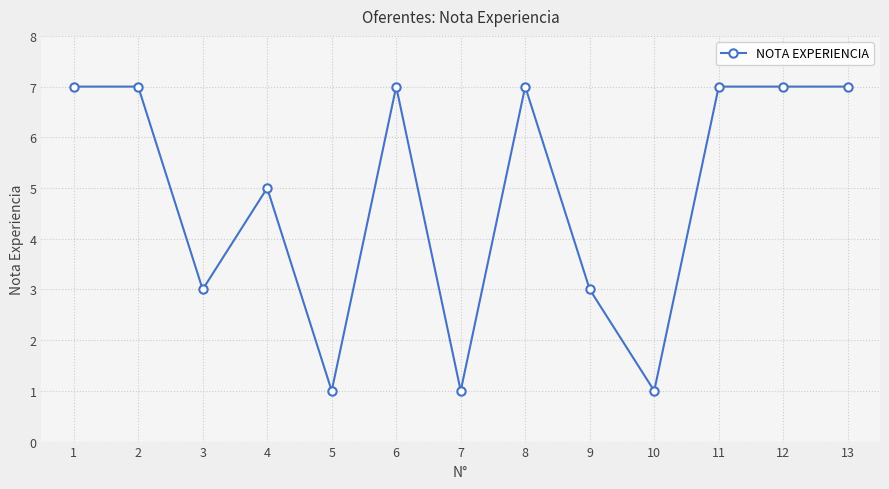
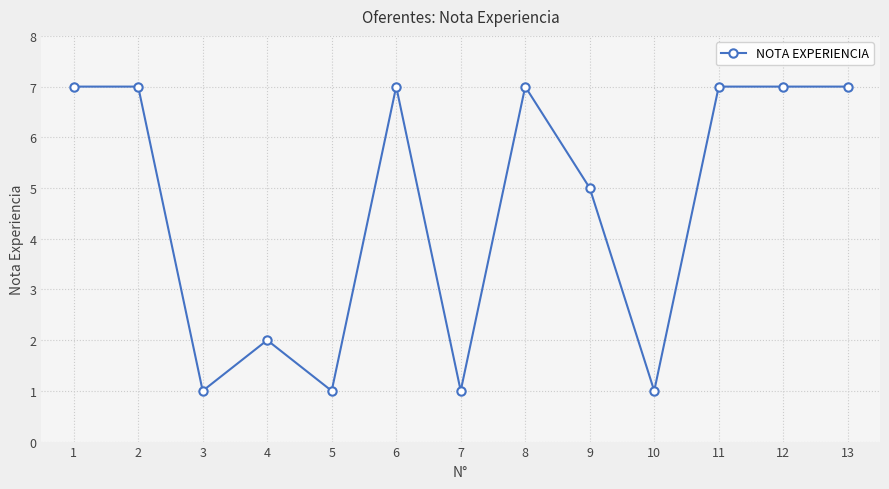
3: 3 -> 1
4: 5 -> 2
9: 3 -> 5
